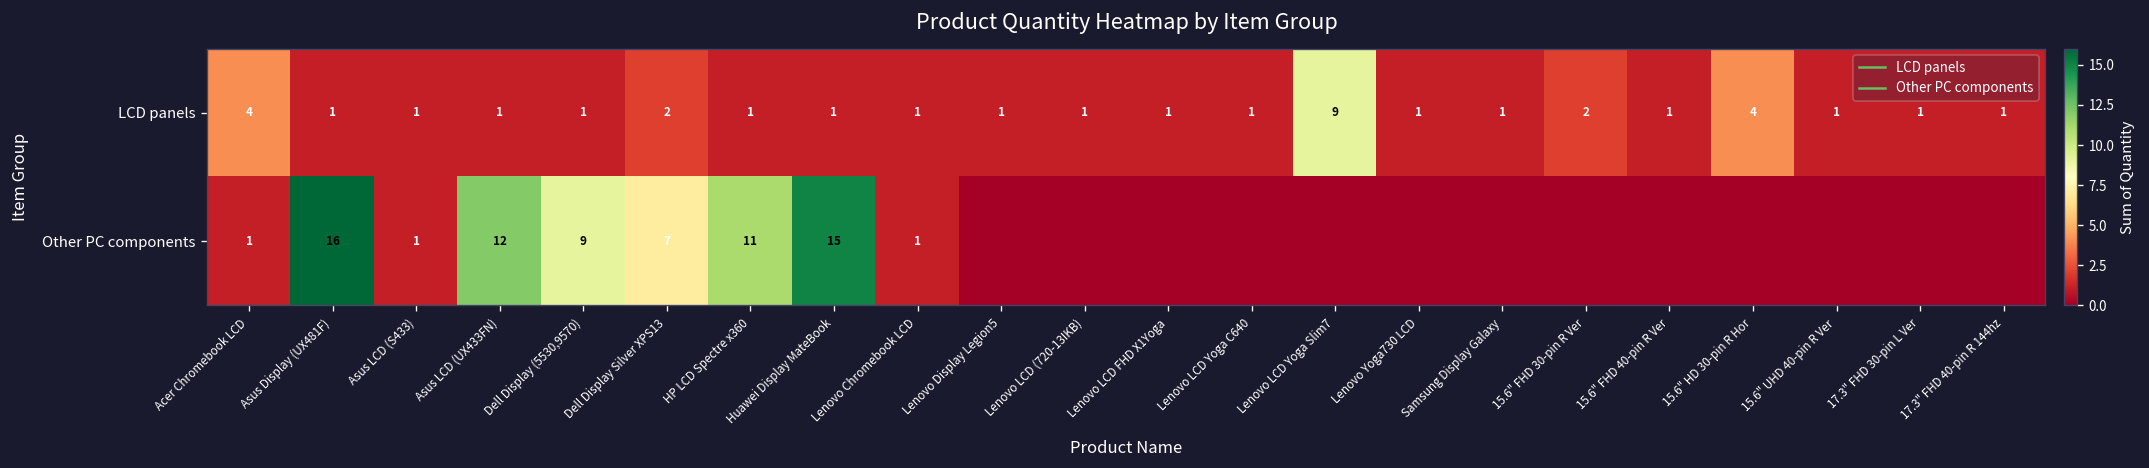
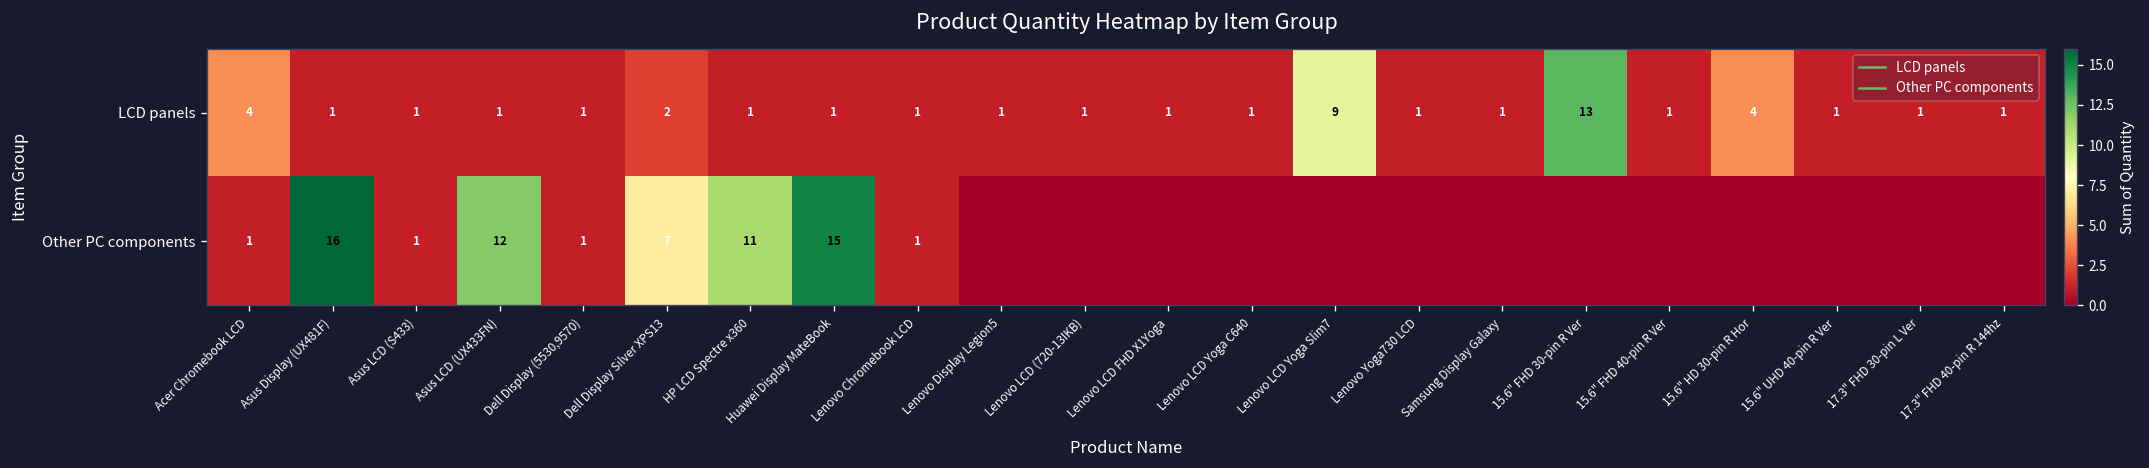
LCD panels, 15.6" FHD 30-pin R Ver: 2 -> 13
Other PC components, Dell Display (5530,9570): 9 -> 1
